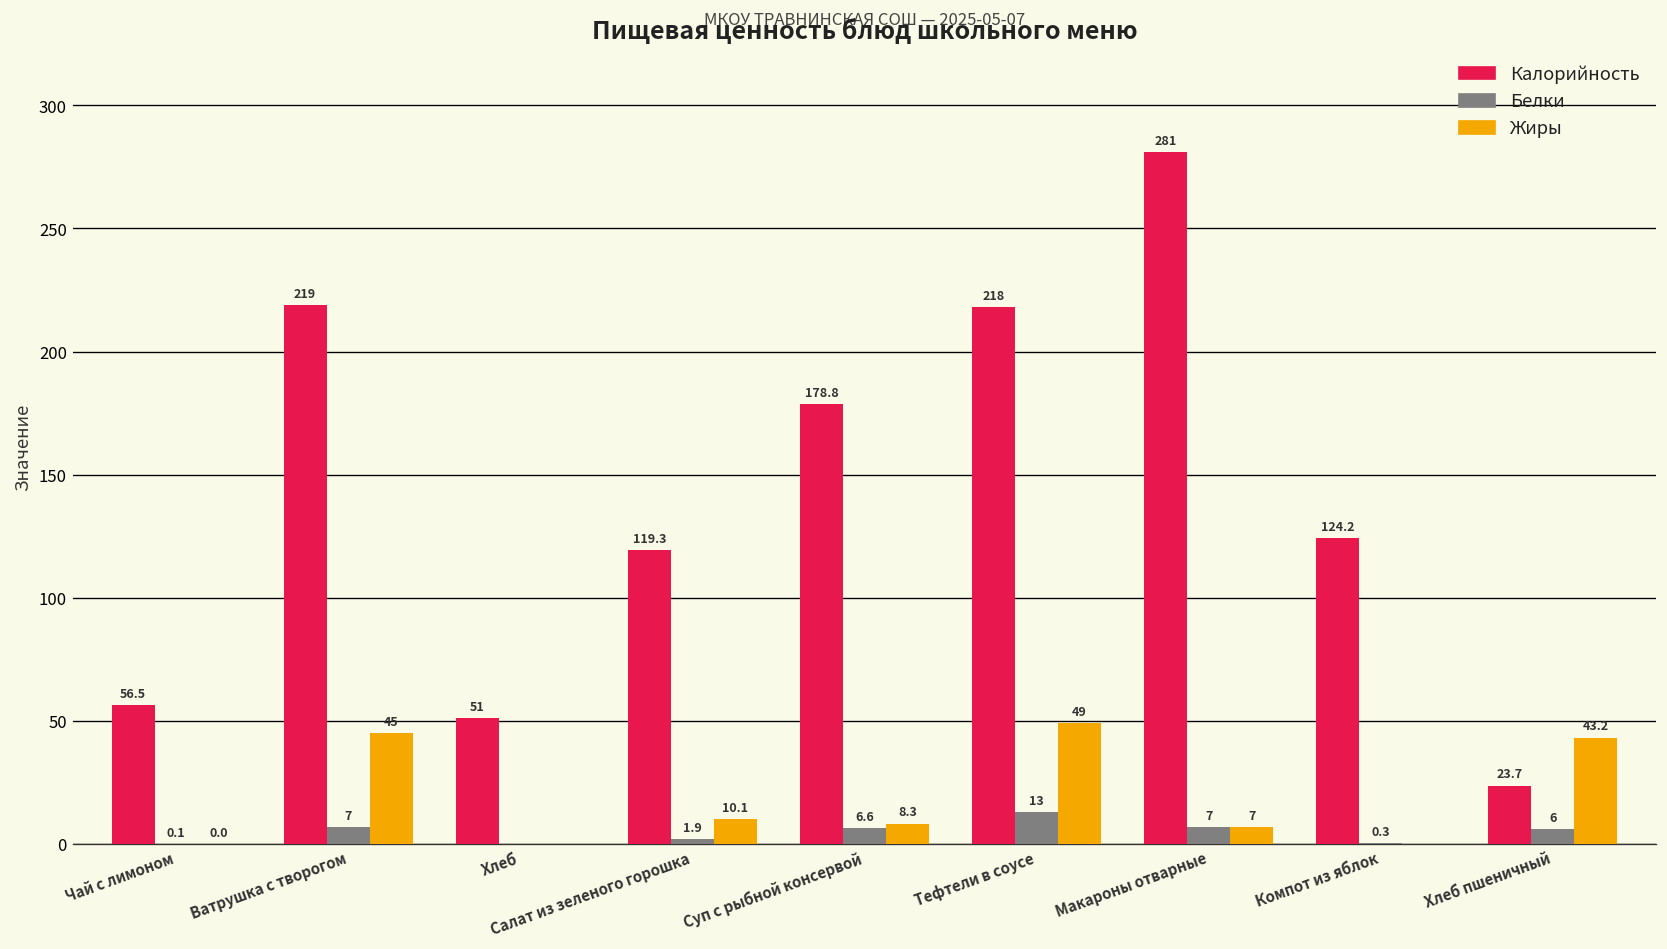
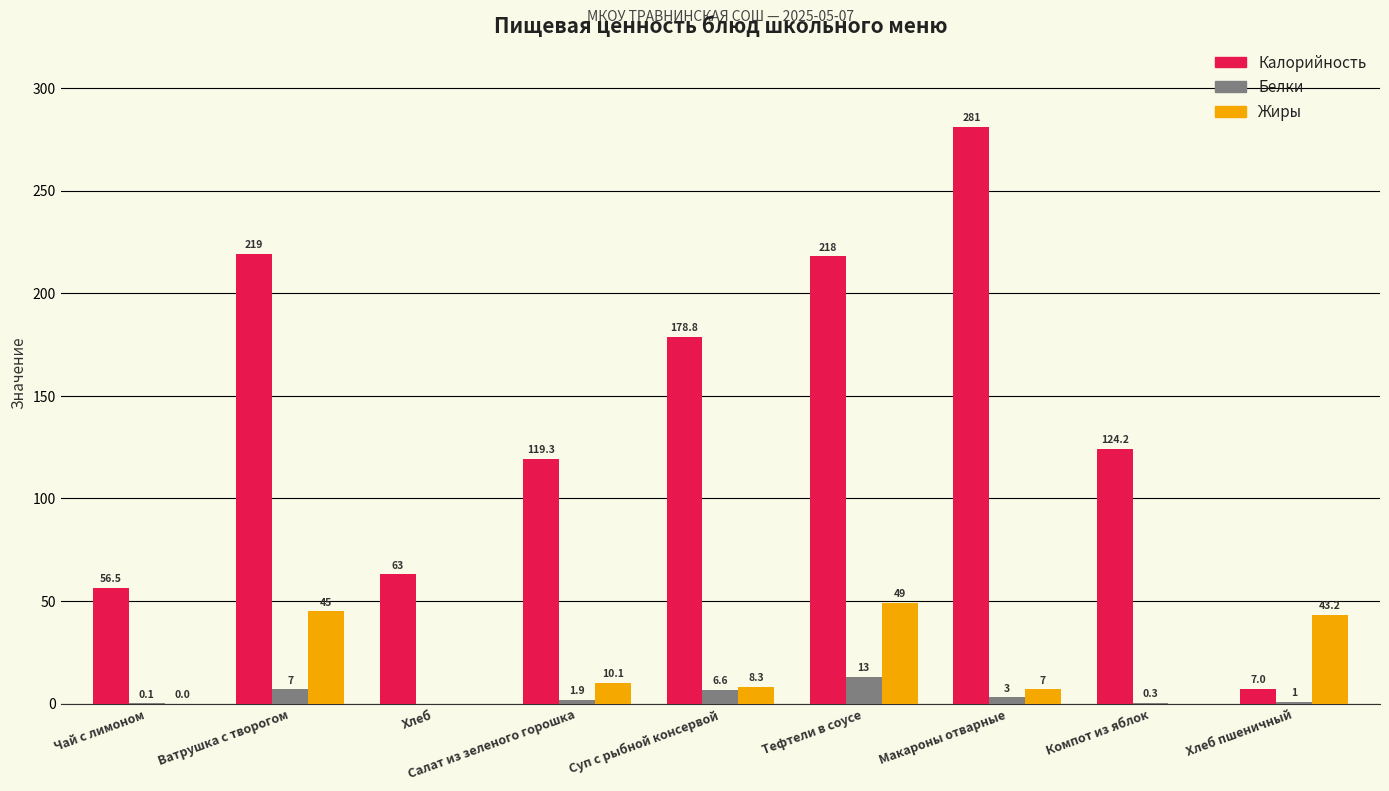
Калорийность, Хлеб: 51 -> 63
Белки, Макароны отварные: 7 -> 3
Калорийность, Хлеб пшеничный: 23.7 -> 7.0
Белки, Хлеб пшеничный: 6 -> 1
